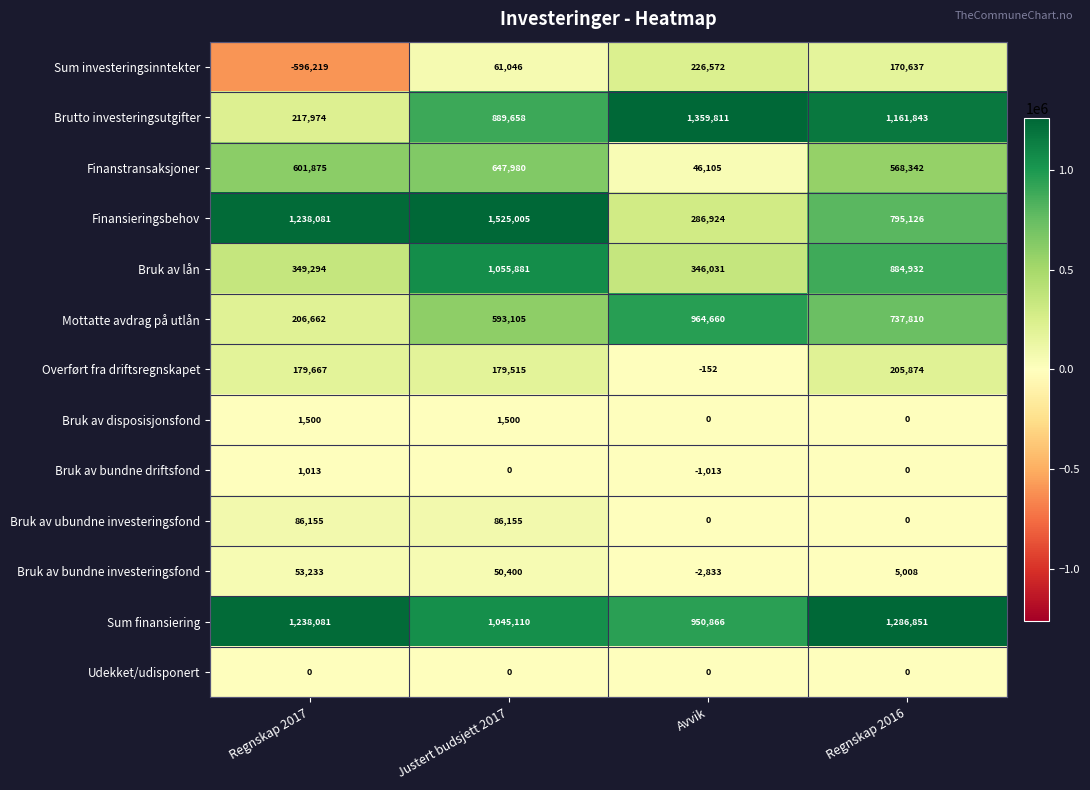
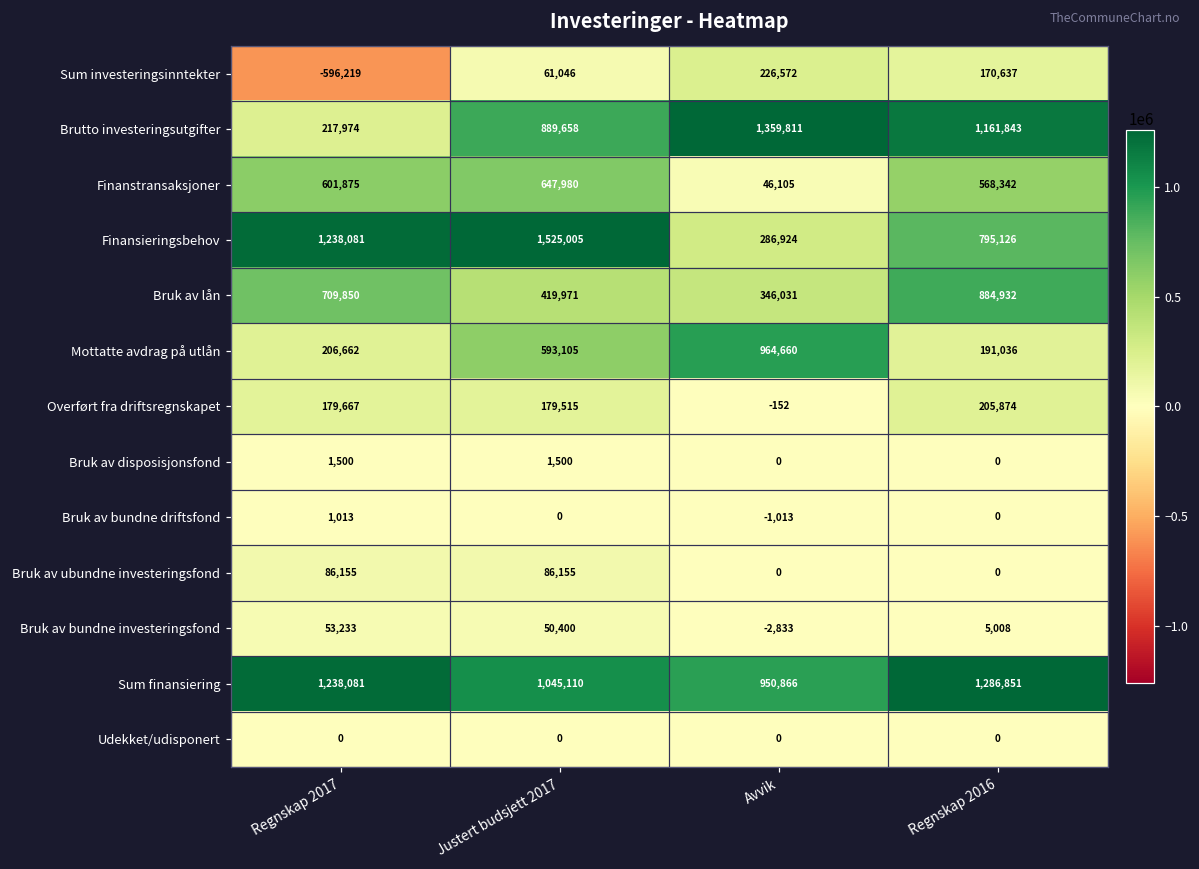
Bruk av lån, Regnskap 2017: 349,294 -> 709,850
Bruk av lån, Justert budsjett 2017: 1,055,881 -> 419,971
Mottatte avdrag på utlån, Regnskap 2016: 737,810 -> 191,036
